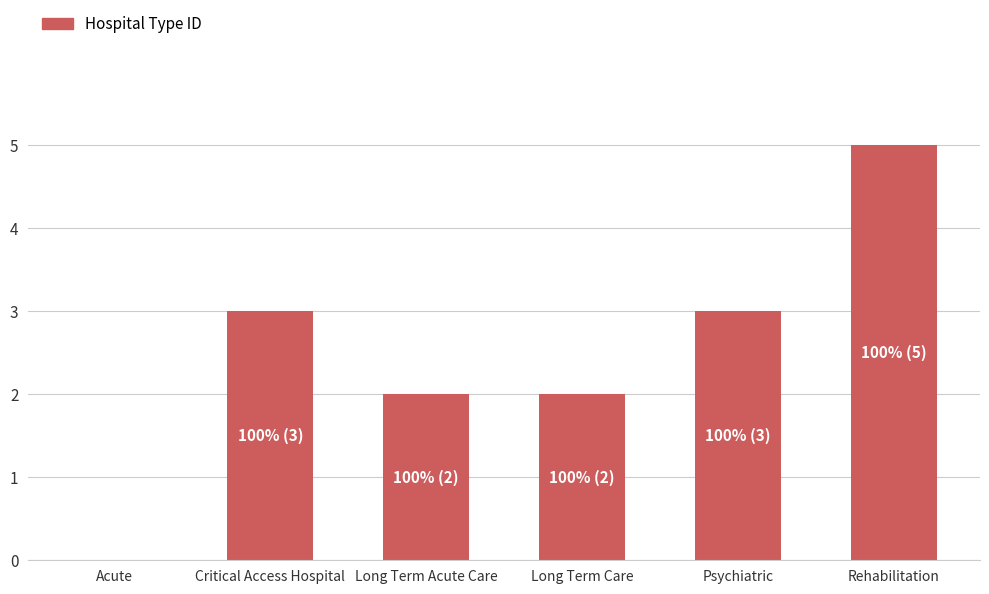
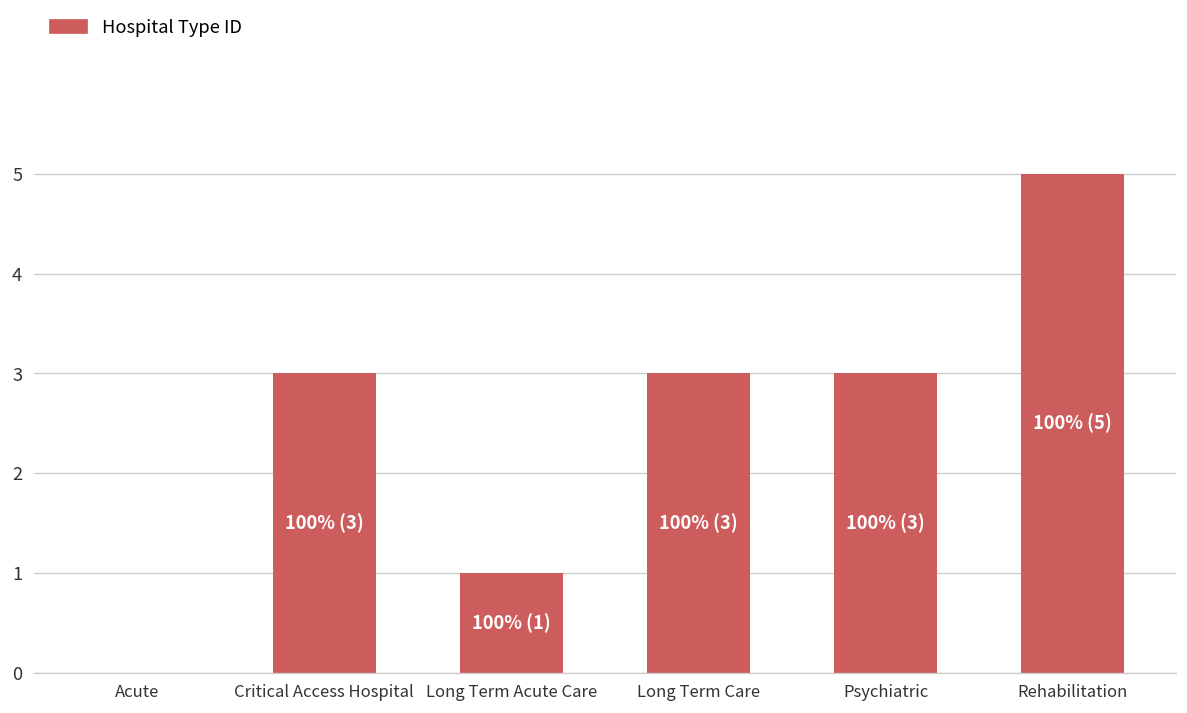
Long Term Acute Care: (2) -> (1)
Long Term Care: (2) -> (3)
